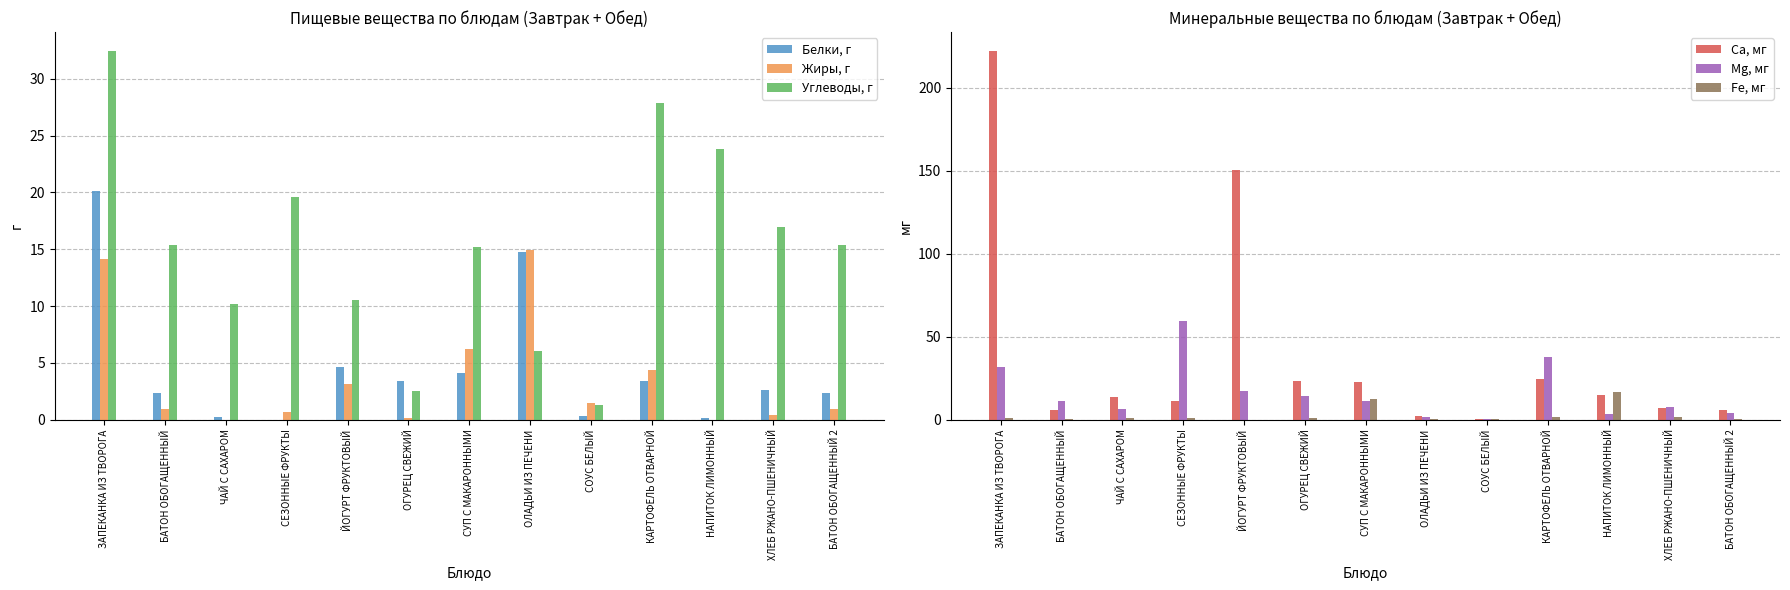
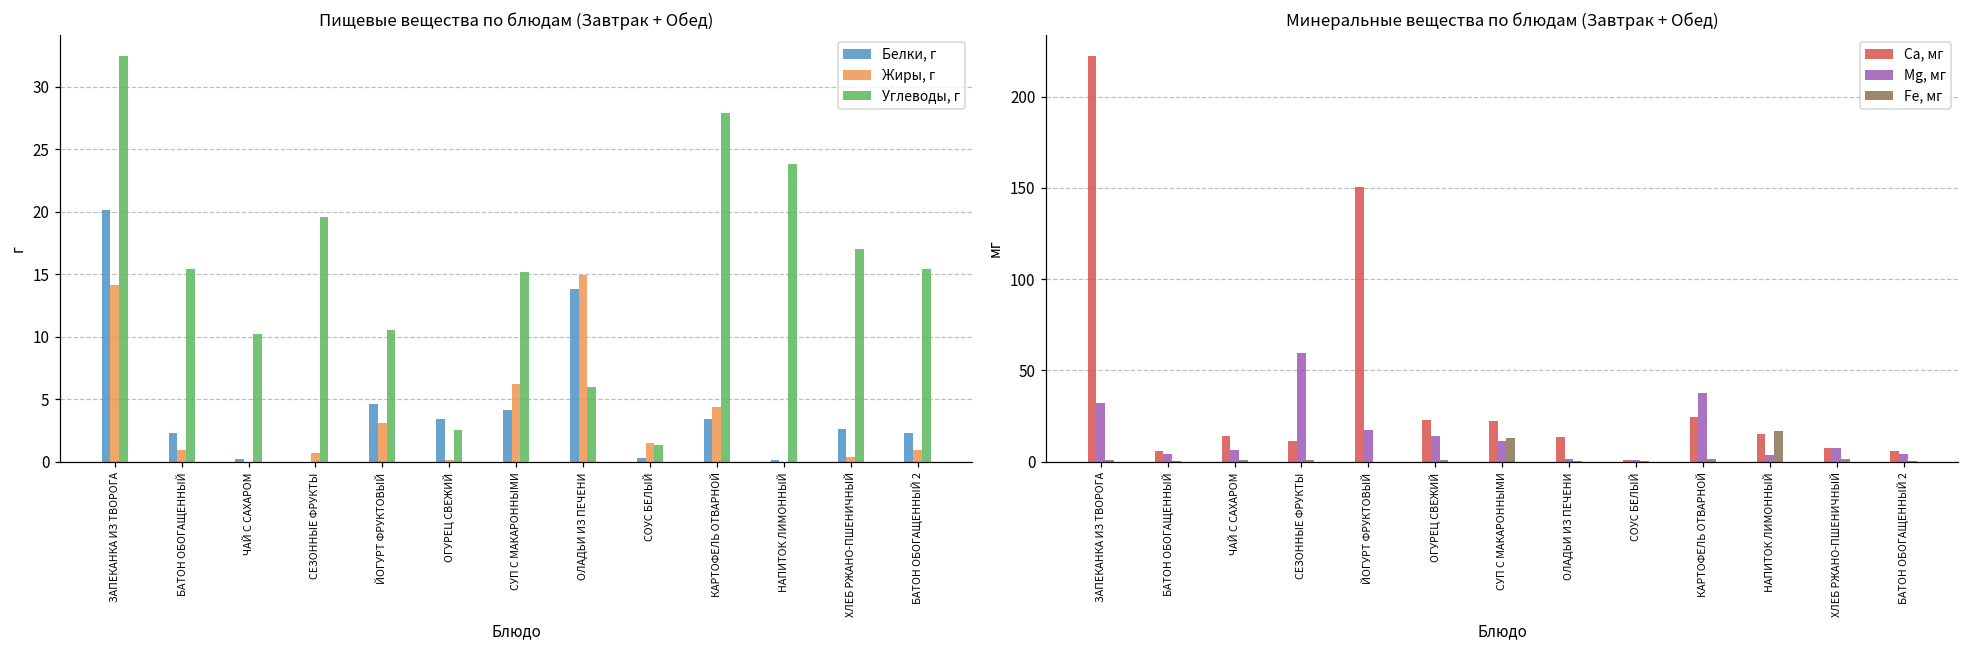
Пищевые вещества по блюдам (Завтрак + Обед), Белки, г, ОЛАДЬИ ИЗ ПЕЧЕНИ: 14.8 -> 13.8
Минеральные вещества по блюдам (Завтрак + Обед), Mg, мг, БАТОН ОБОГАЩЕННЫЙ: 11 -> 4
Минеральные вещества по блюдам (Завтрак + Обед), Са, мг, ОЛАДЬИ ИЗ ПЕЧЕНИ: 2 -> 14
